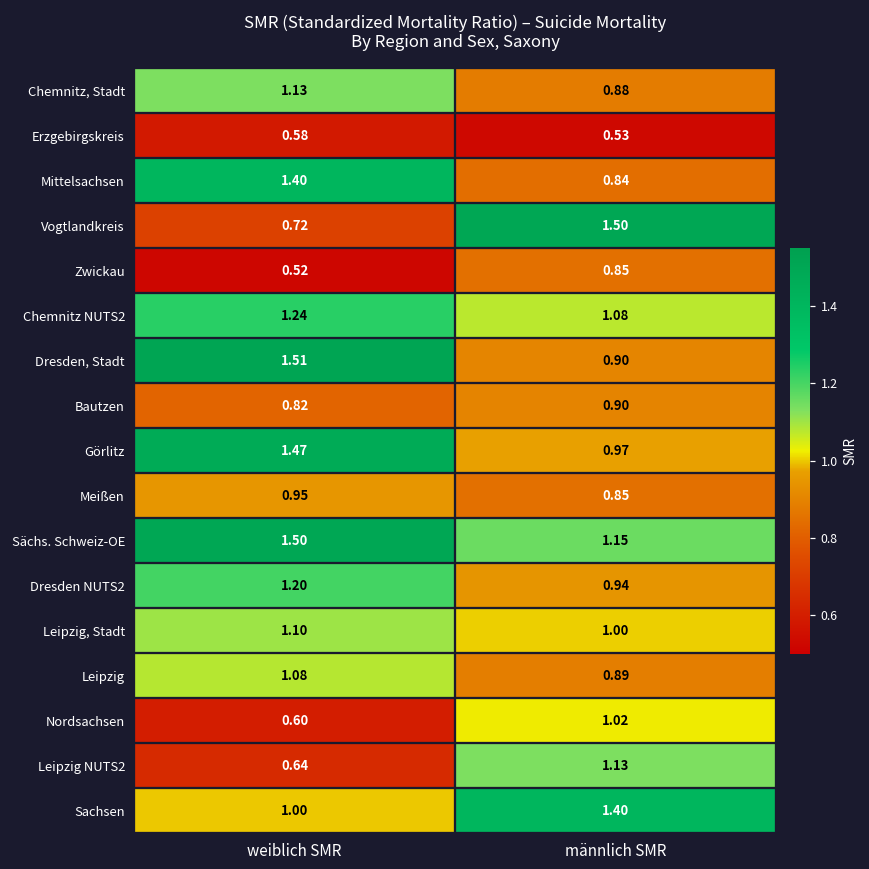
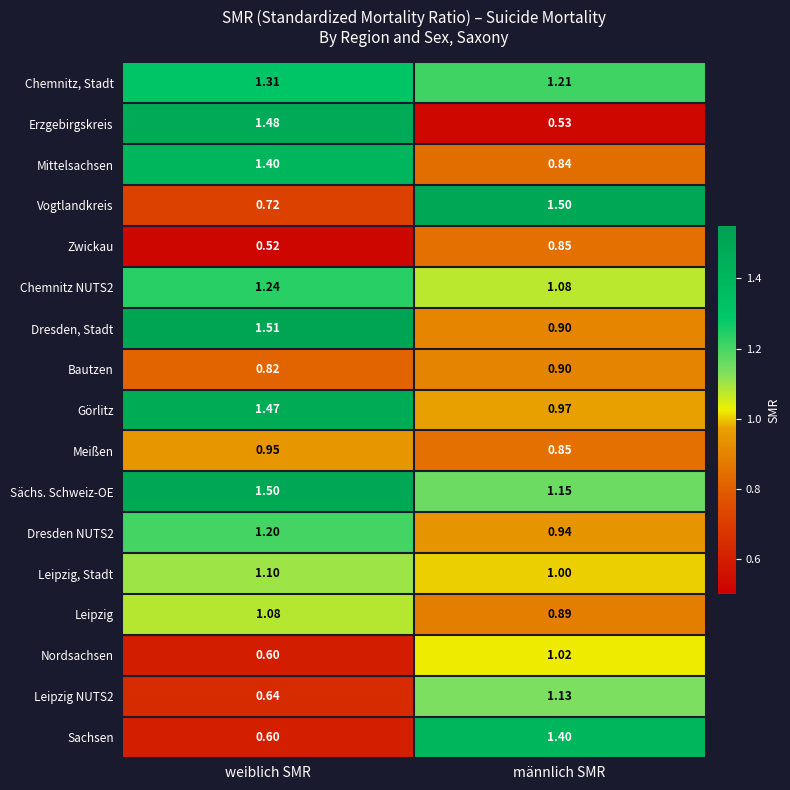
Chemnitz, Stadt, weiblich SMR: 1.13 -> 1.31
Chemnitz, Stadt, männlich SMR: 0.88 -> 1.21
Erzgebirgskreis, weiblich SMR: 0.58 -> 1.48
Sachsen, weiblich SMR: 1.00 -> 0.60
